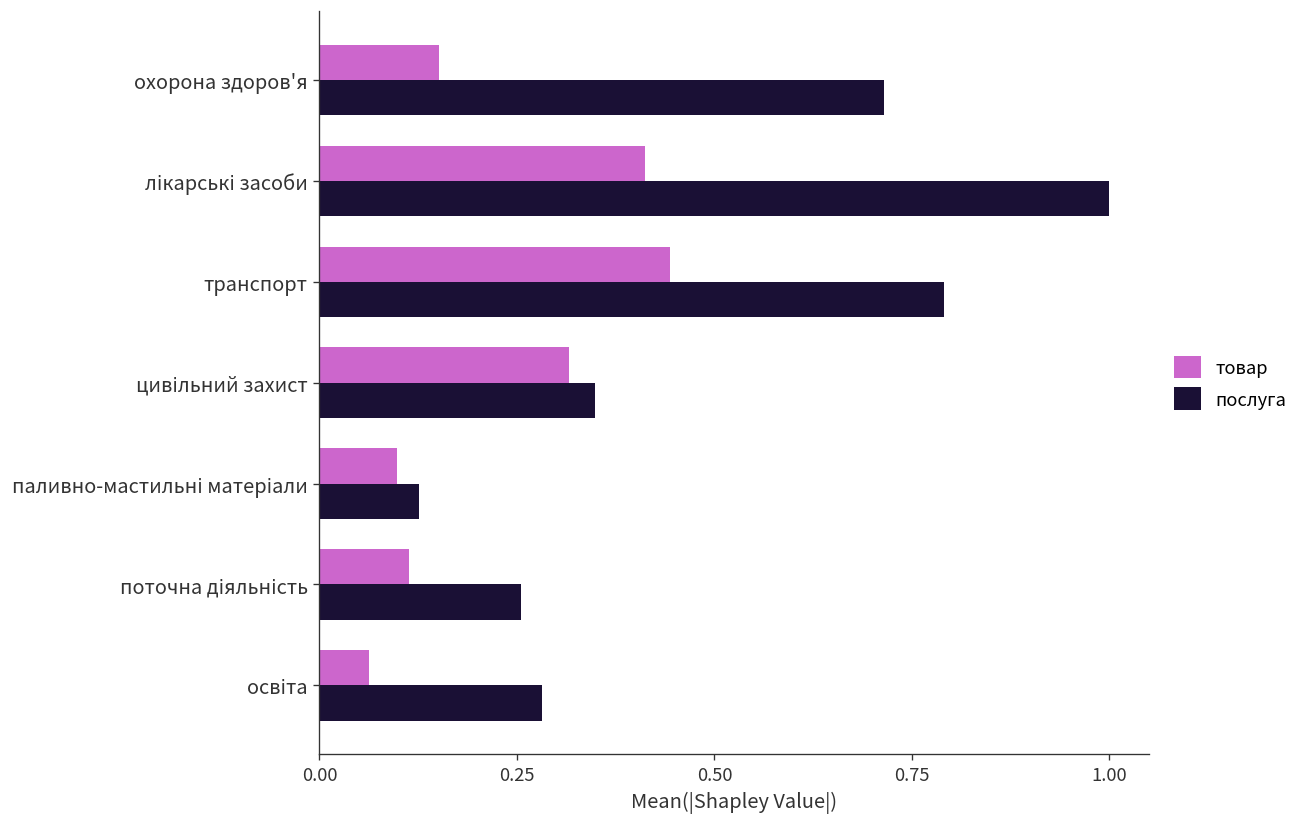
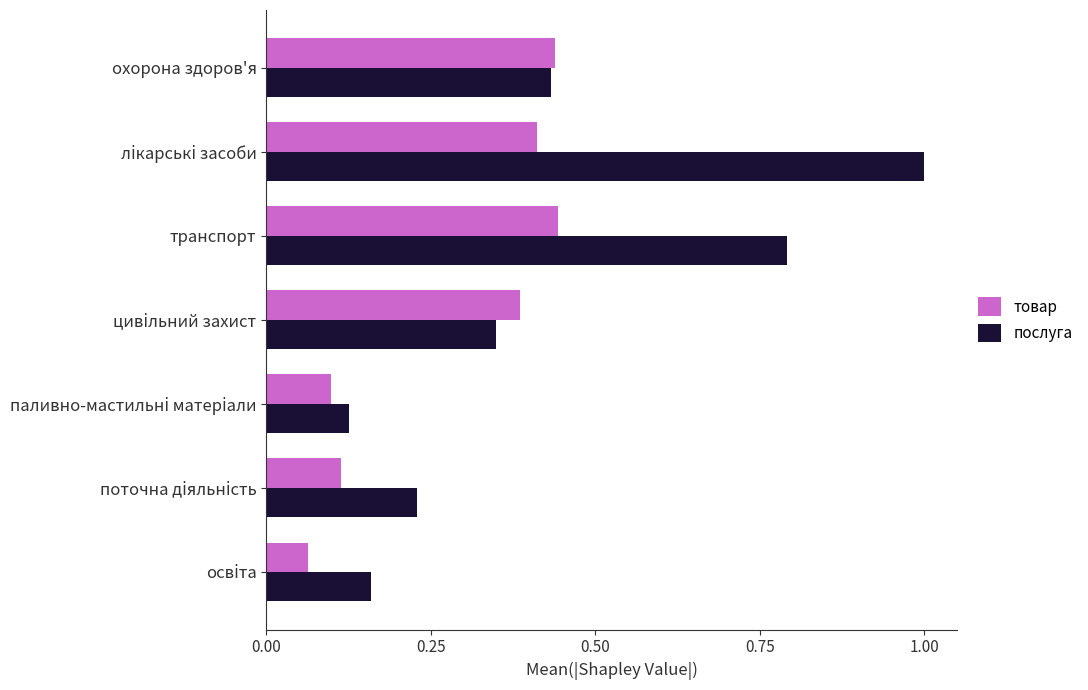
товар, охорона здоров'я: 0.15 -> 0.44
послуга, охорона здоров'я: 0.71 -> 0.43
товар, цивільний захист: 0.32 -> 0.38
послуга, поточна діяльність: 0.26 -> 0.23
послуга, освіта: 0.28 -> 0.16
